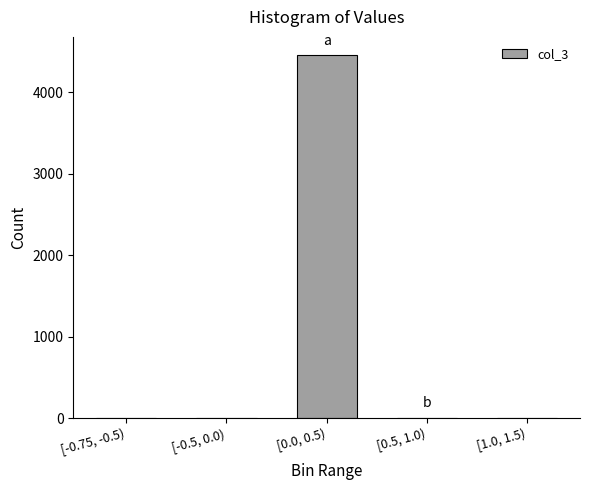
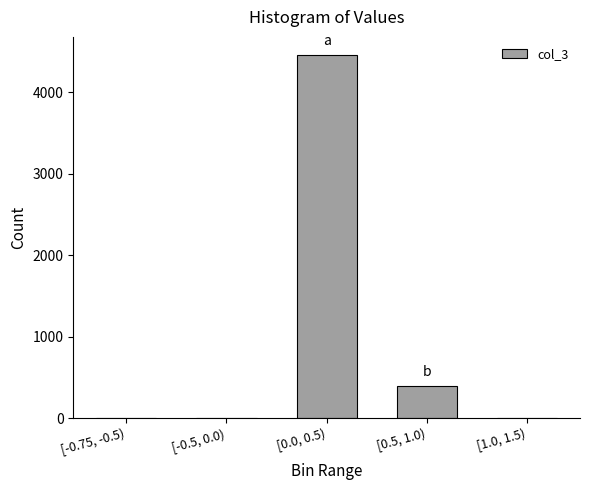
[0.5, 1.0): 0 -> 400
